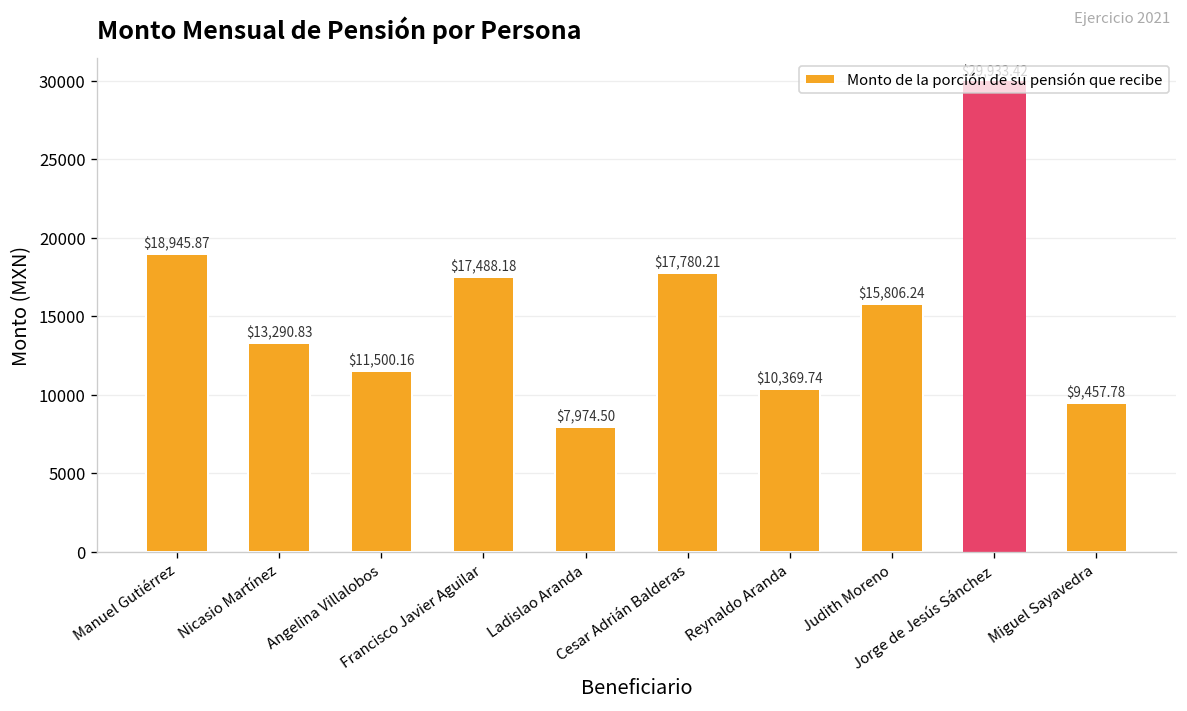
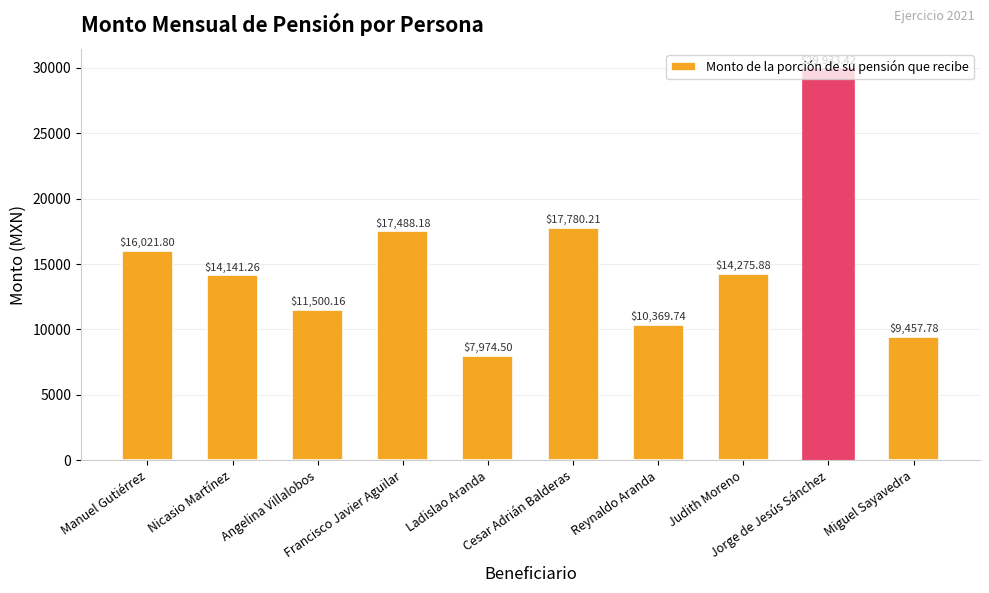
Manuel Gutiérrez: $18,945.87 -> $16,021.80
Nicasio Martínez: $13,290.83 -> $14,141.26
Judith Moreno: $15,806.24 -> $14,275.88
